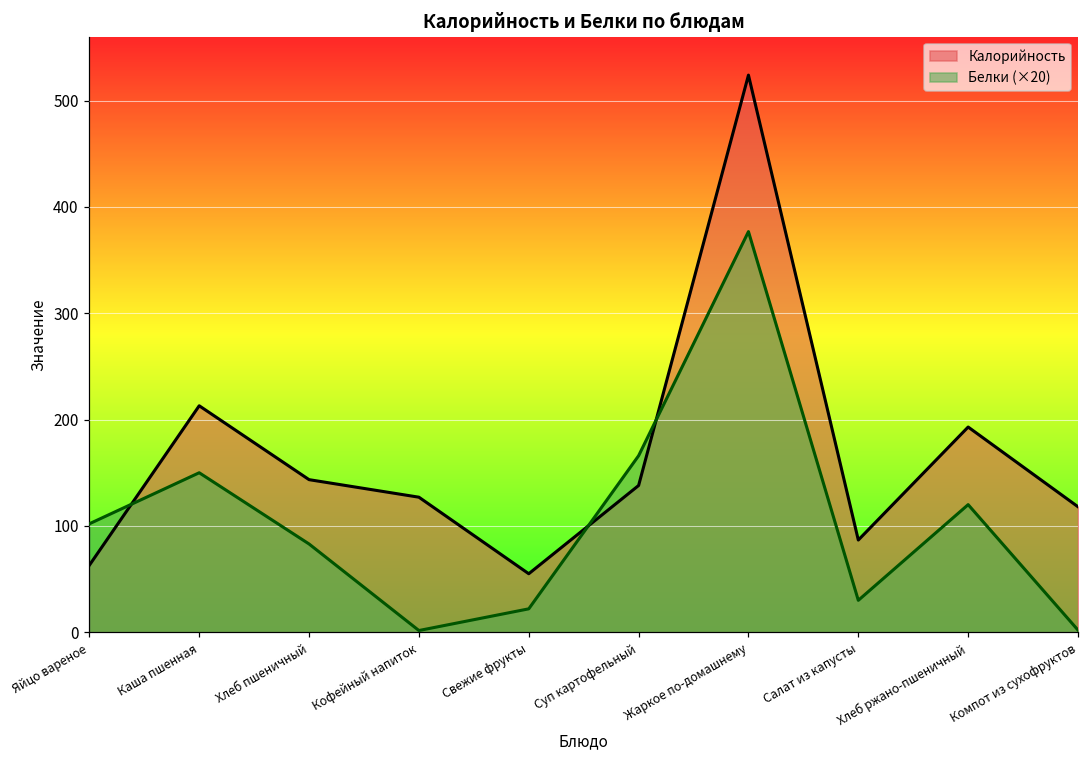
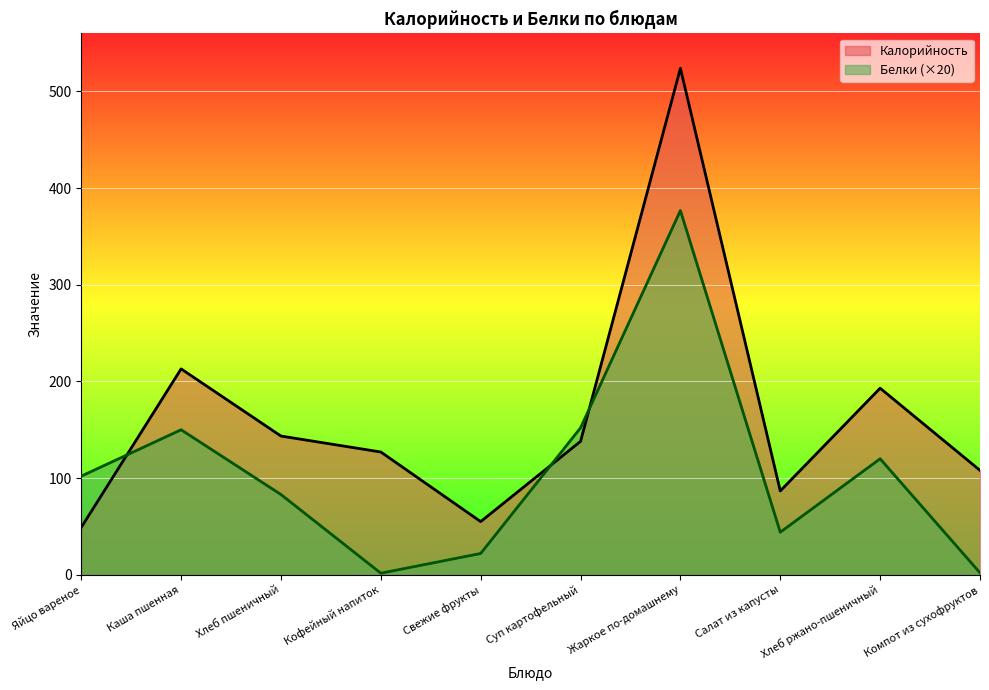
Калорийность, Яйцо вареное: 60 -> 50
Белки (×20), Суп картофельный: 170 -> 150
Белки (×20), Салат из капусты: 30 -> 40
Калорийность, Компот из сухофруктов: 120 -> 110
